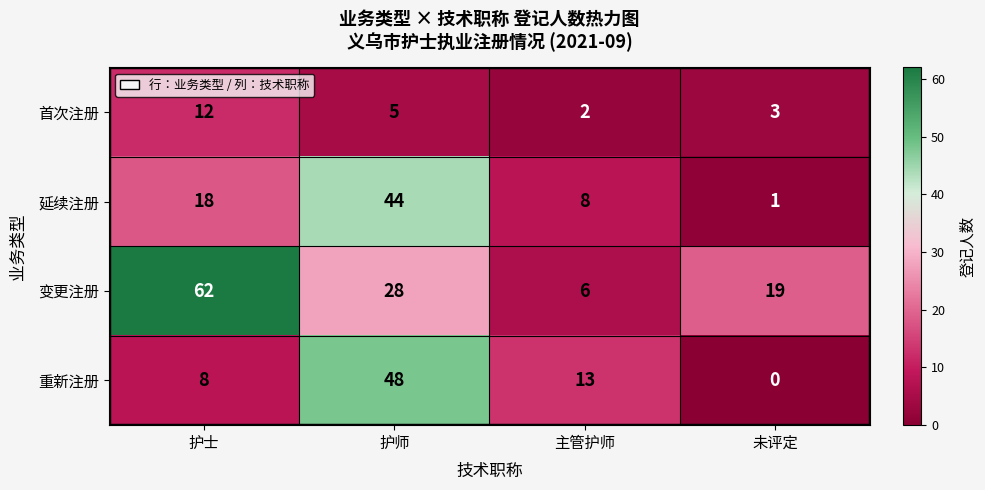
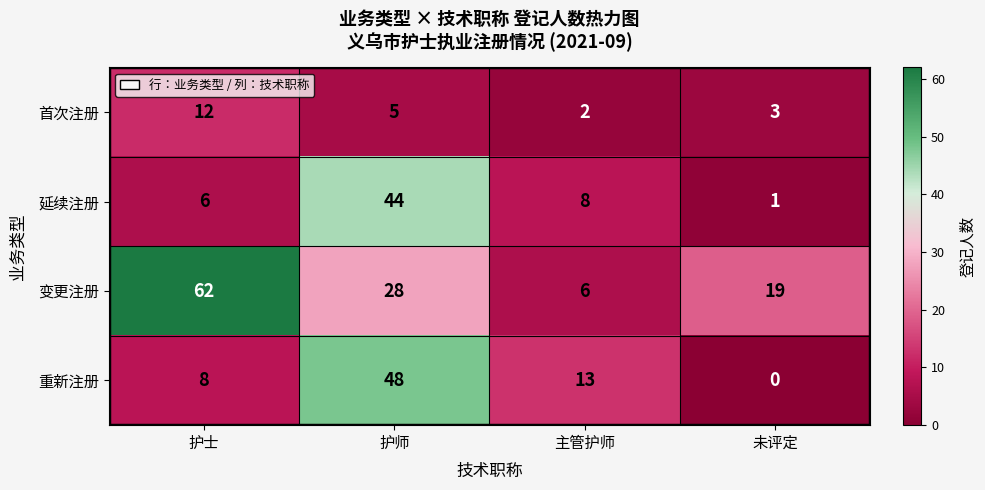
延续注册, 护士: 18 -> 6
